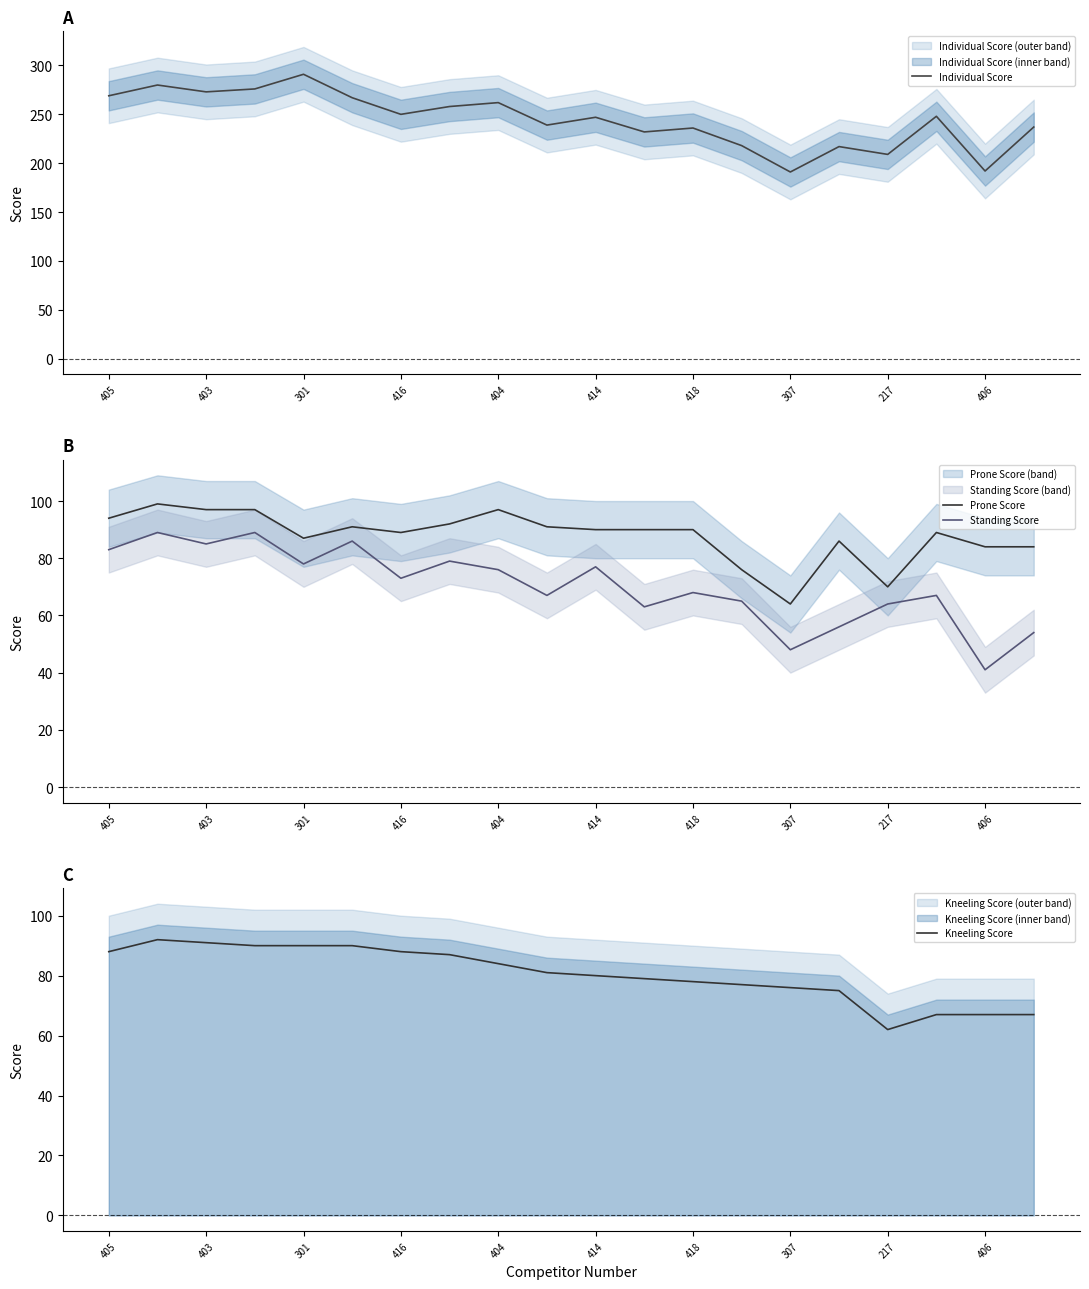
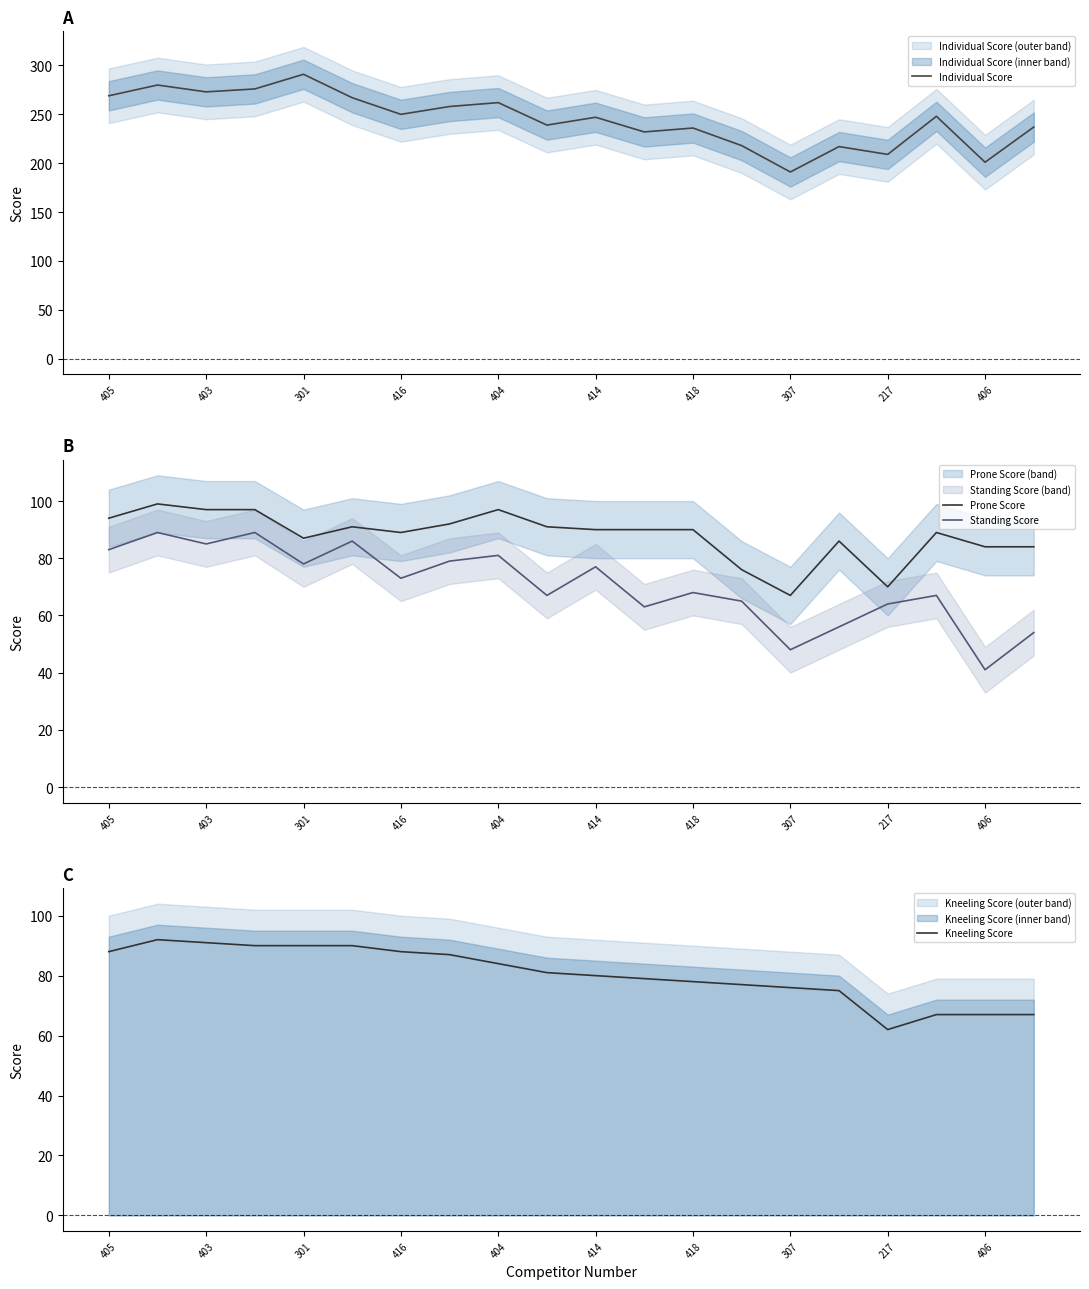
A, Individual Score, 406: 190 -> 200
B, Standing Score, 404: 76 -> 81
B, Prone Score, 307: 64 -> 67
